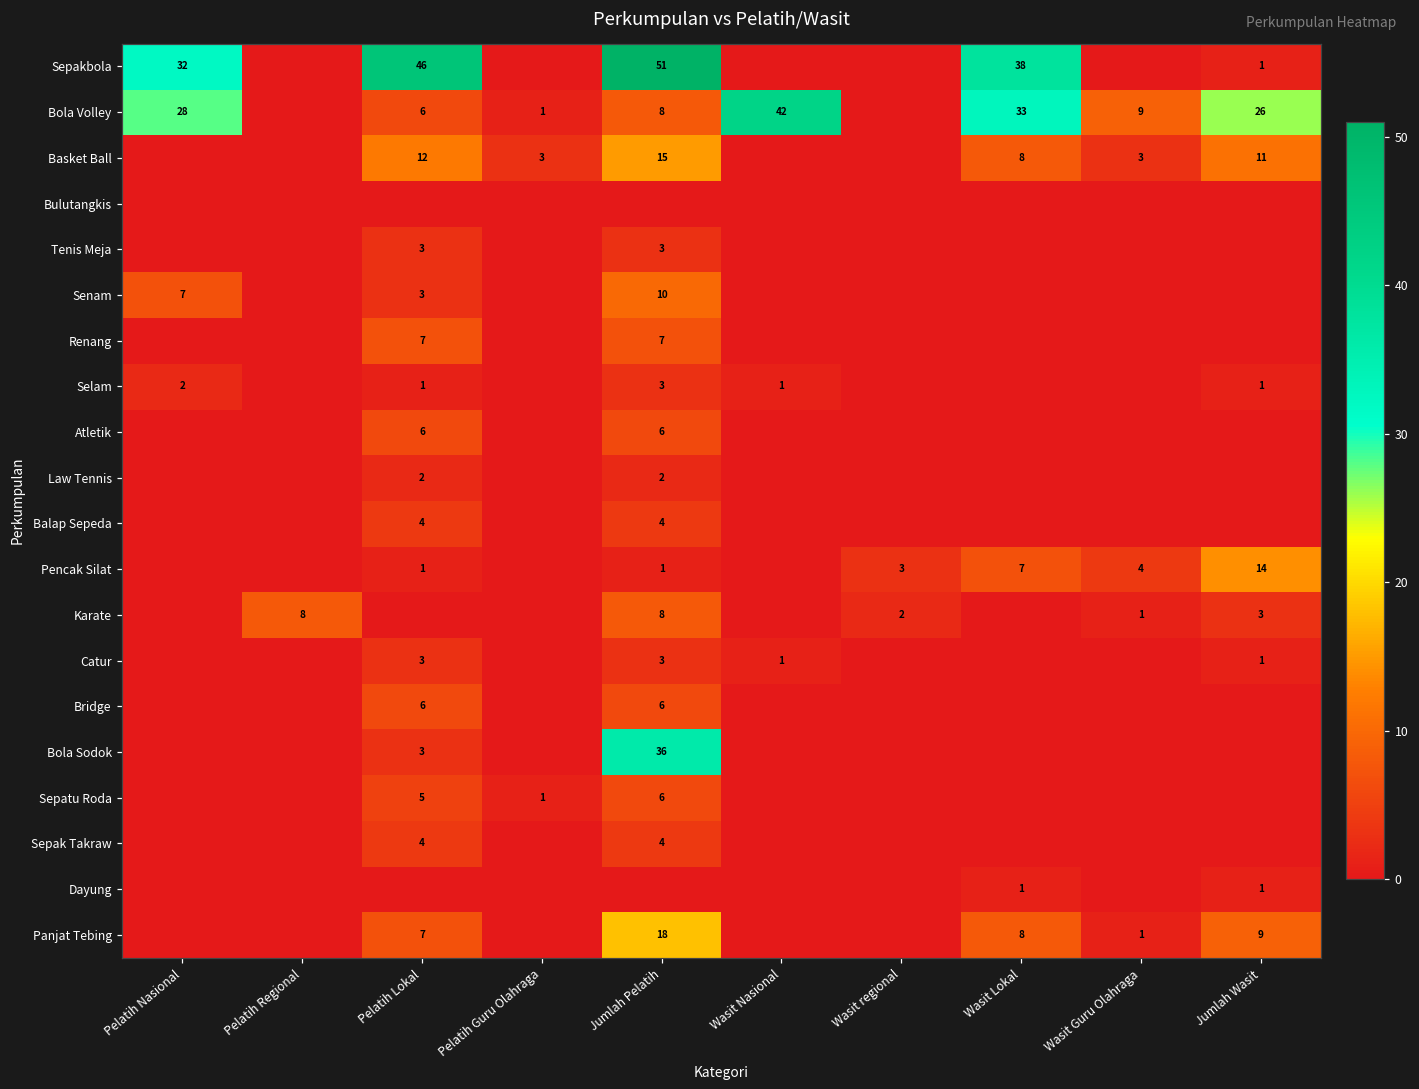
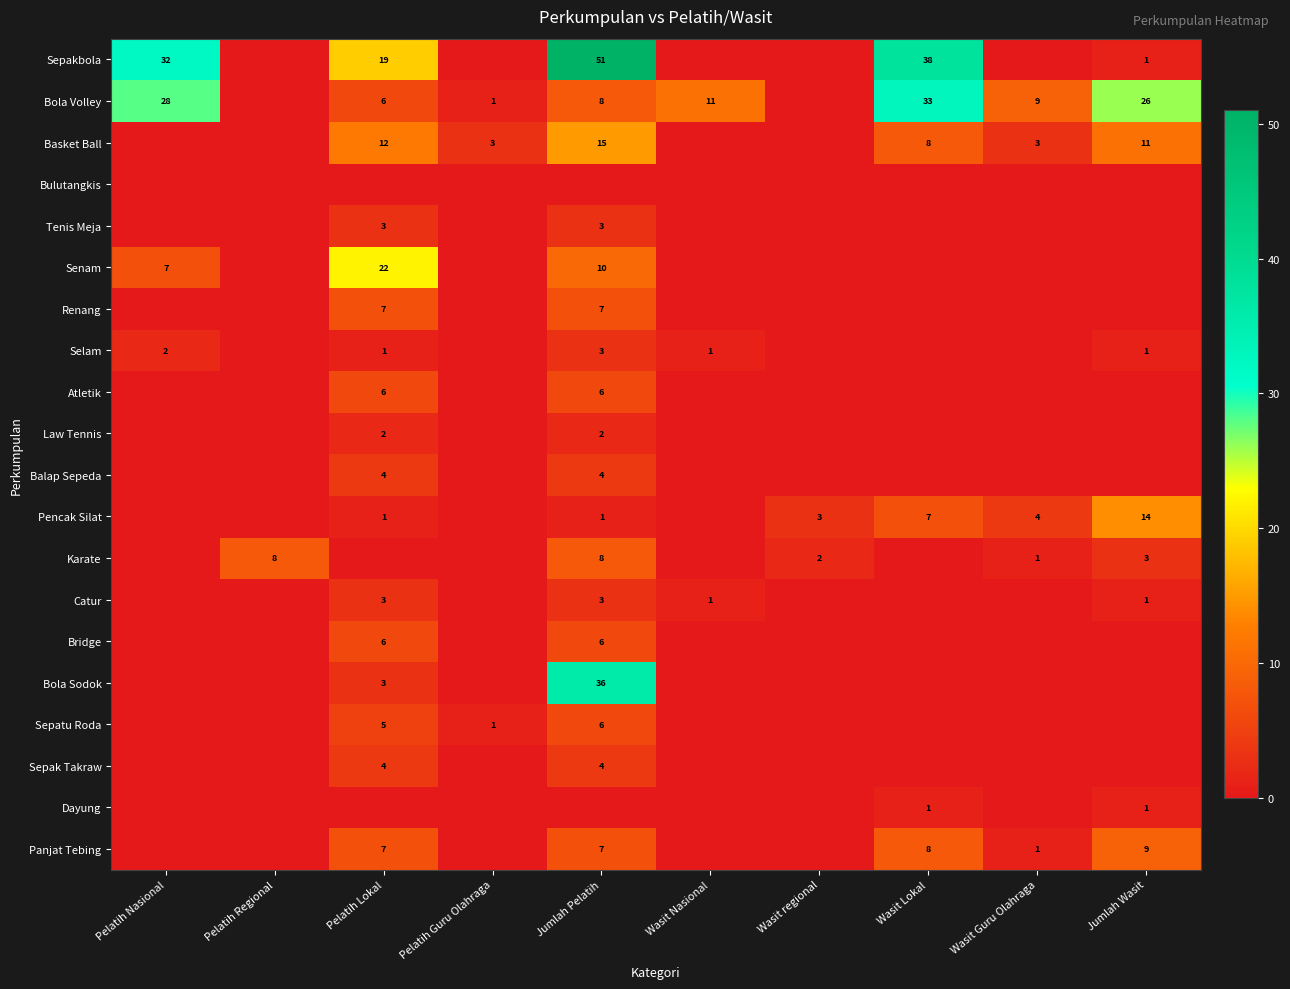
Sepakbola, Pelatih Lokal: 46 -> 19
Bola Volley, Wasit Nasional: 42 -> 11
Senam, Pelatih Lokal: 3 -> 22
Panjat Tebing, Jumlah Pelatih: 18 -> 7
